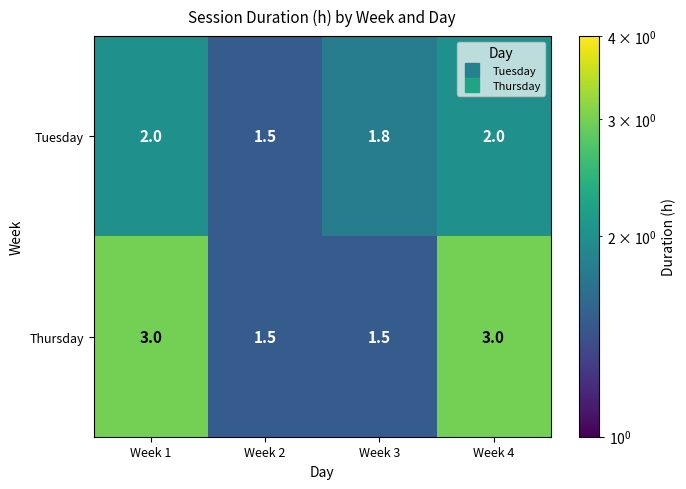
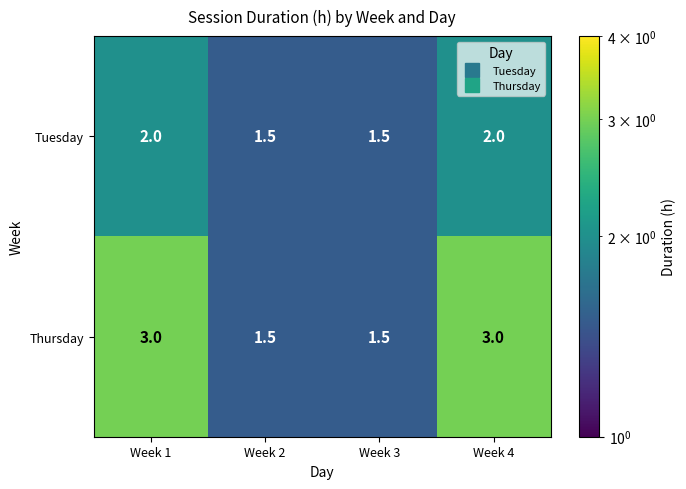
Tuesday, Week 3: 1.8 -> 1.5
